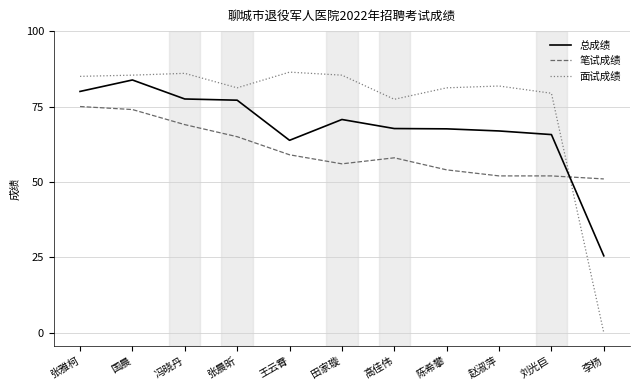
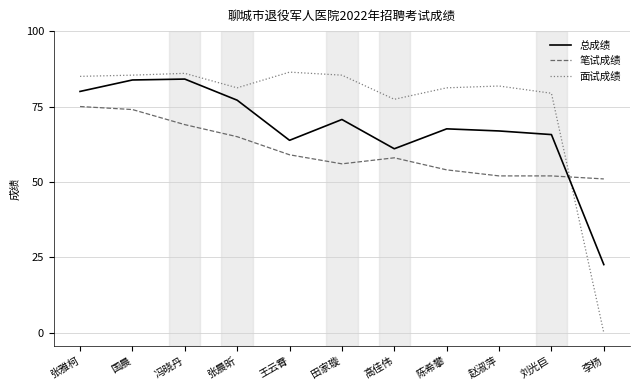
总成绩, 冯晓丹: 78 -> 84
总成绩, 高佳伟: 68 -> 61
总成绩, 李杨: 26 -> 23
